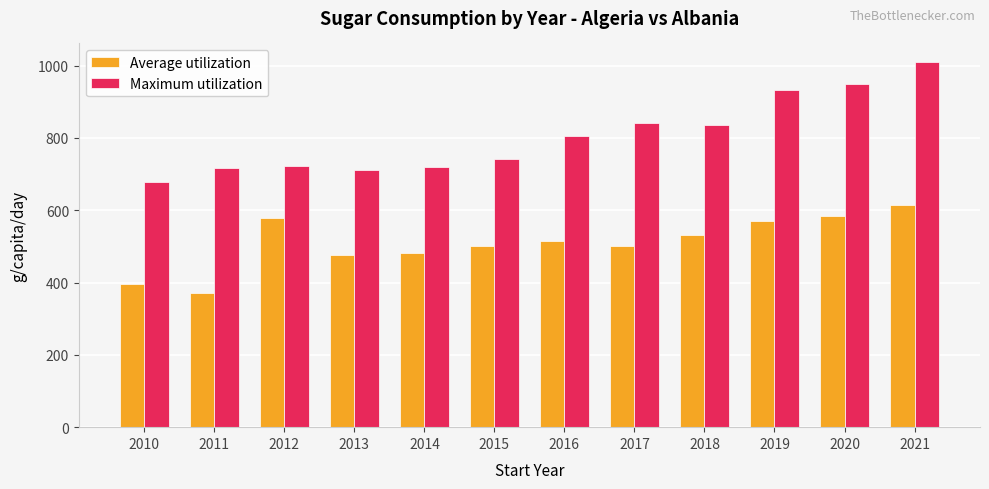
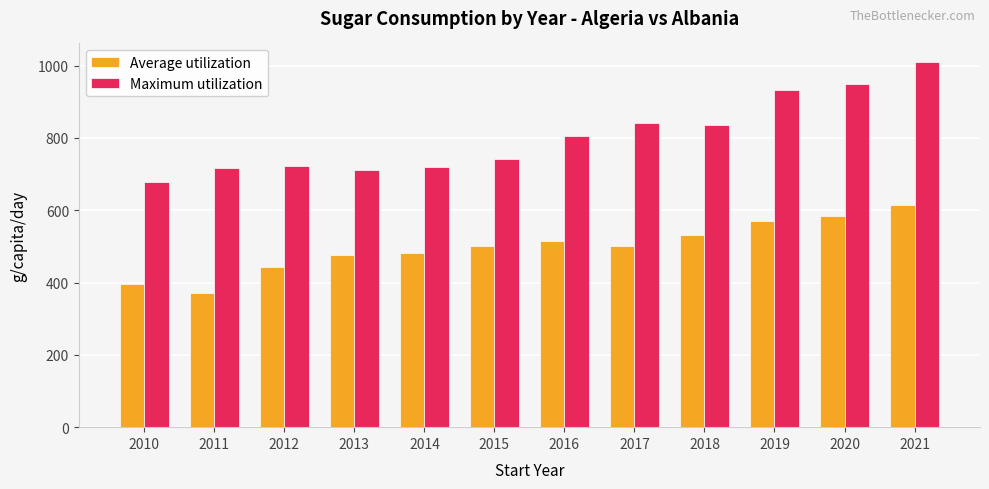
Average utilization, 2012: 580 -> 440
